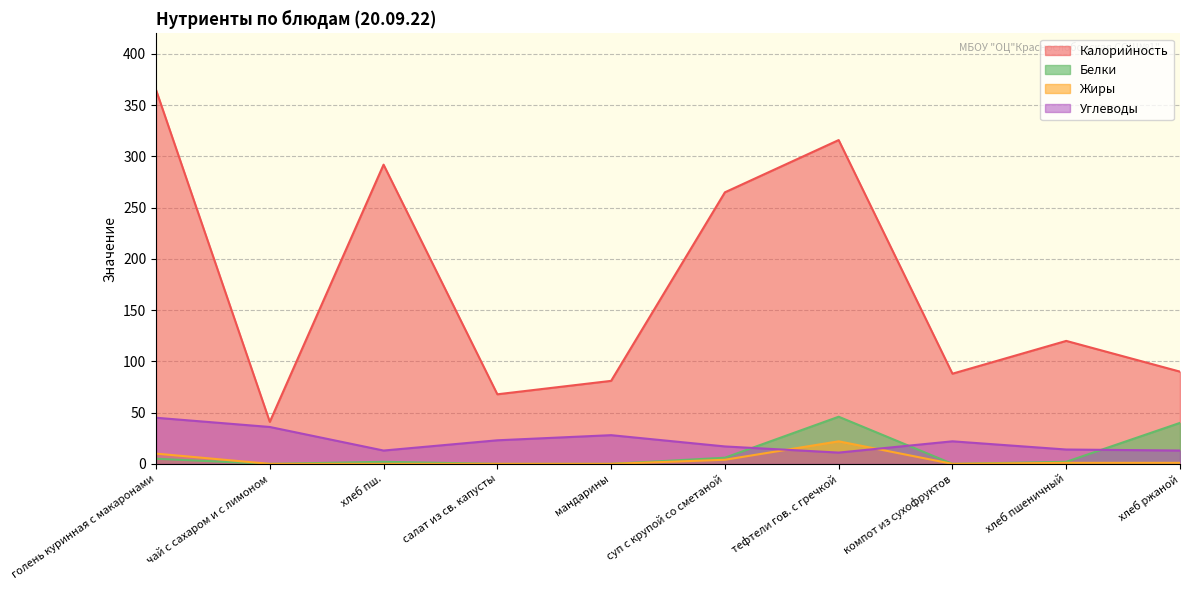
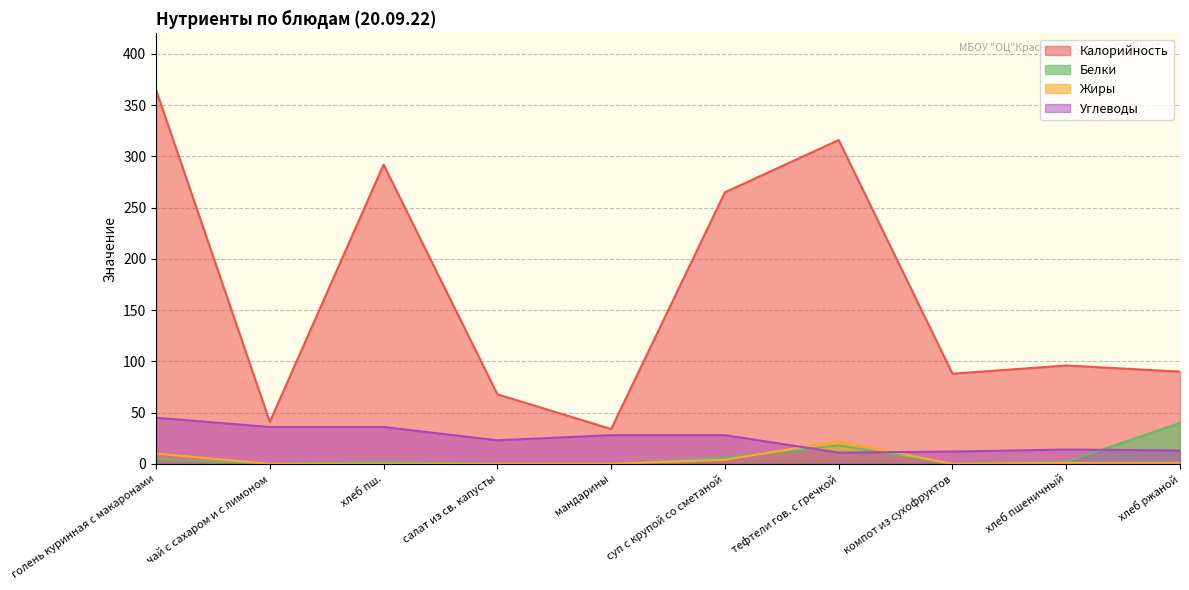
Углеводы, хлеб пш.: 13 -> 36
Калорийность, мандарины: 81 -> 34
Углеводы, суп с крупой со сметаной: 17 -> 28
Белки, тефтели гов. с гречкой: 46 -> 18
Углеводы, компот из сухофруктов: 22 -> 12
Калорийность, хлеб пшеничный: 120 -> 96
